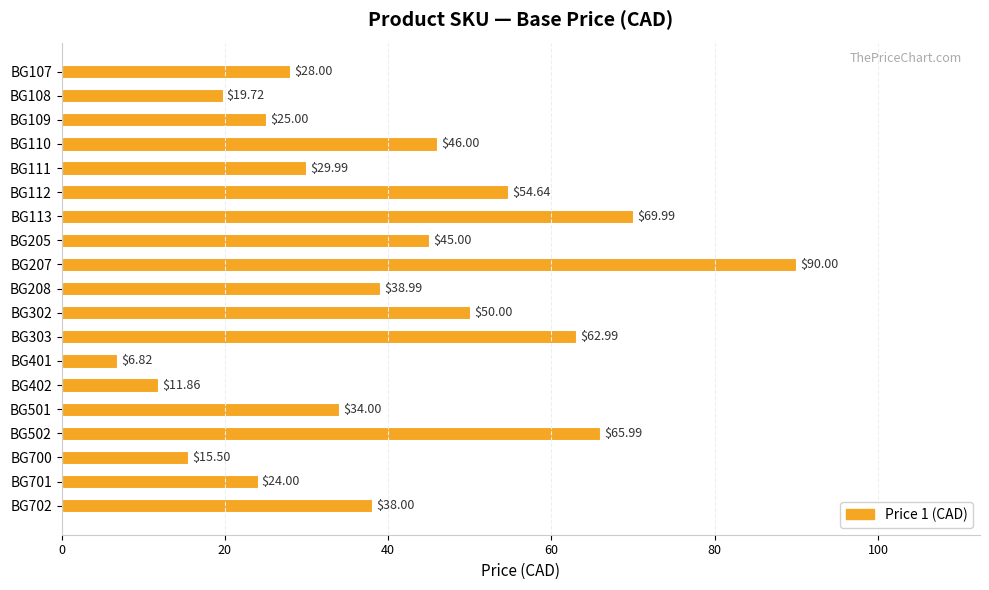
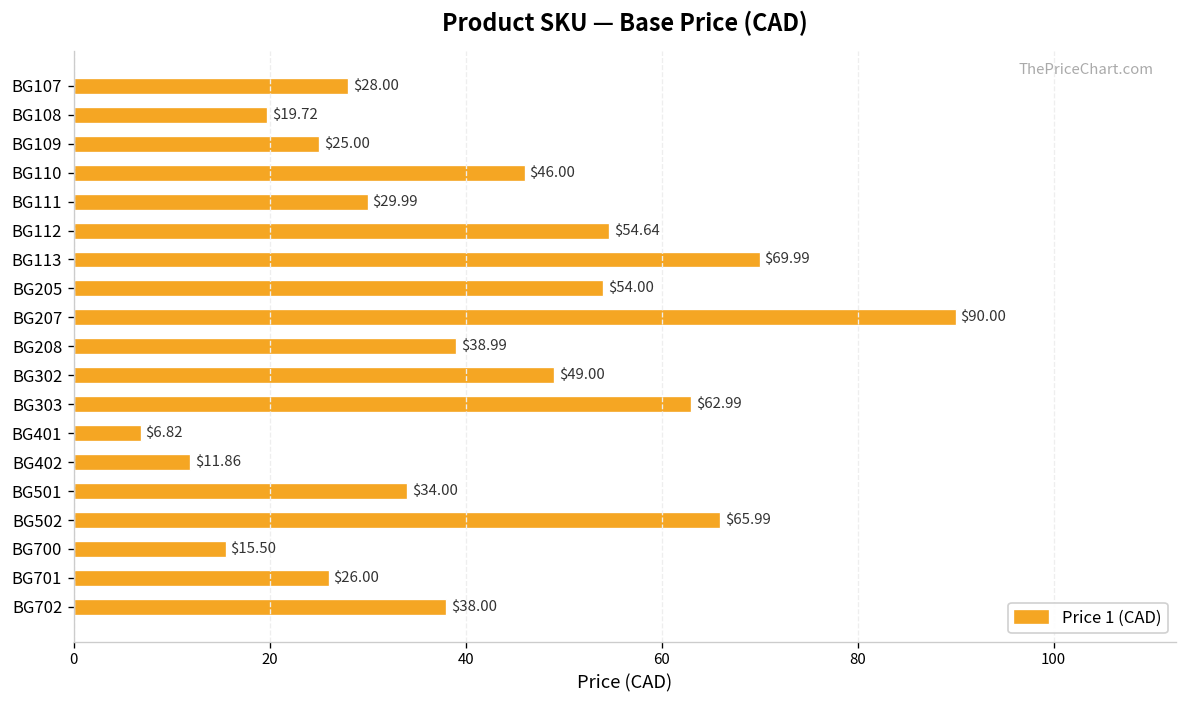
BG205: $45.00 -> $54.00
BG302: $50.00 -> $49.00
BG701: $24.00 -> $26.00
